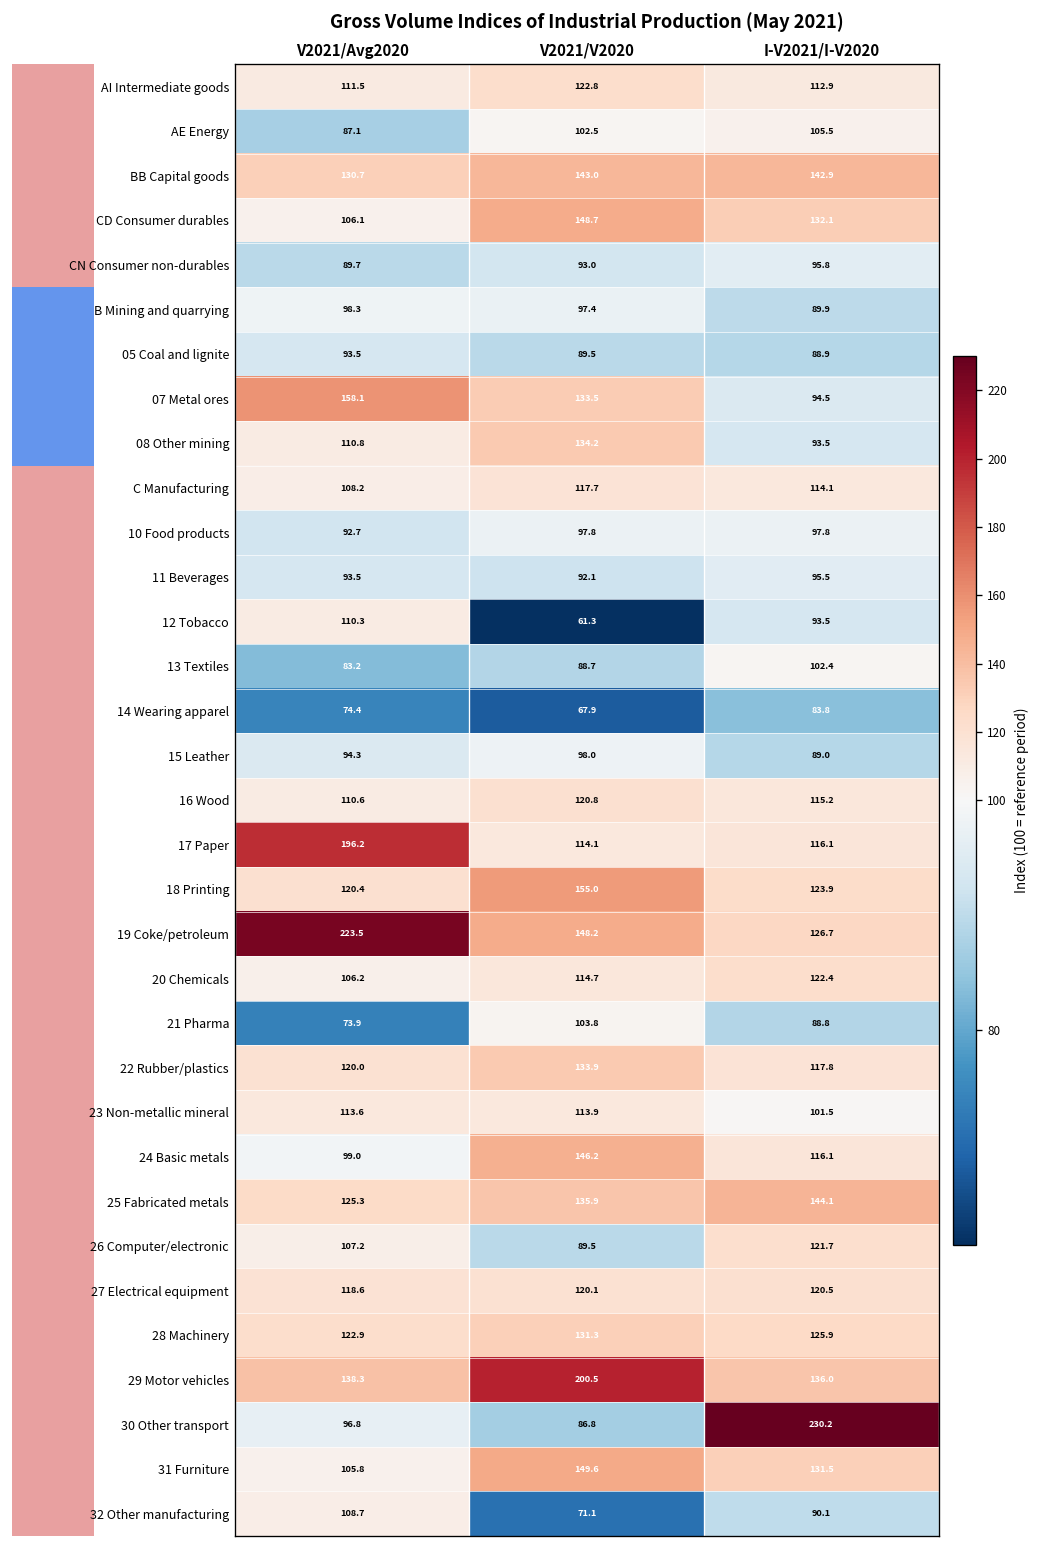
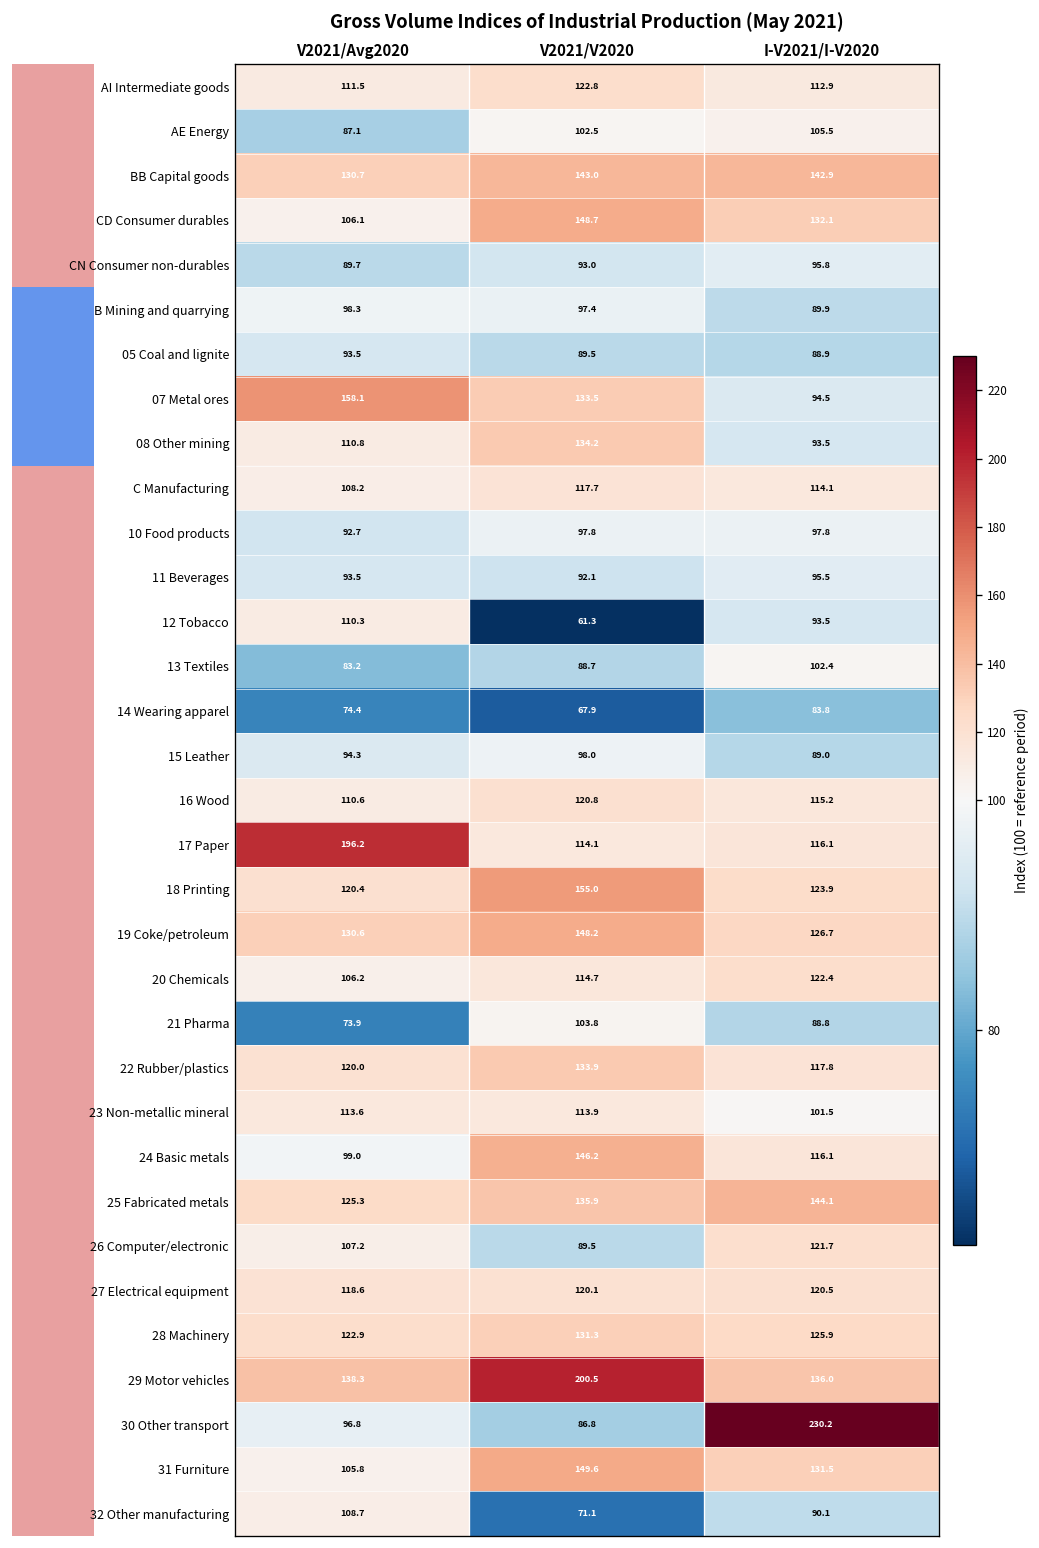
19 Coke/petroleum, V2021/Avg2020: 223.5 -> 130.6
